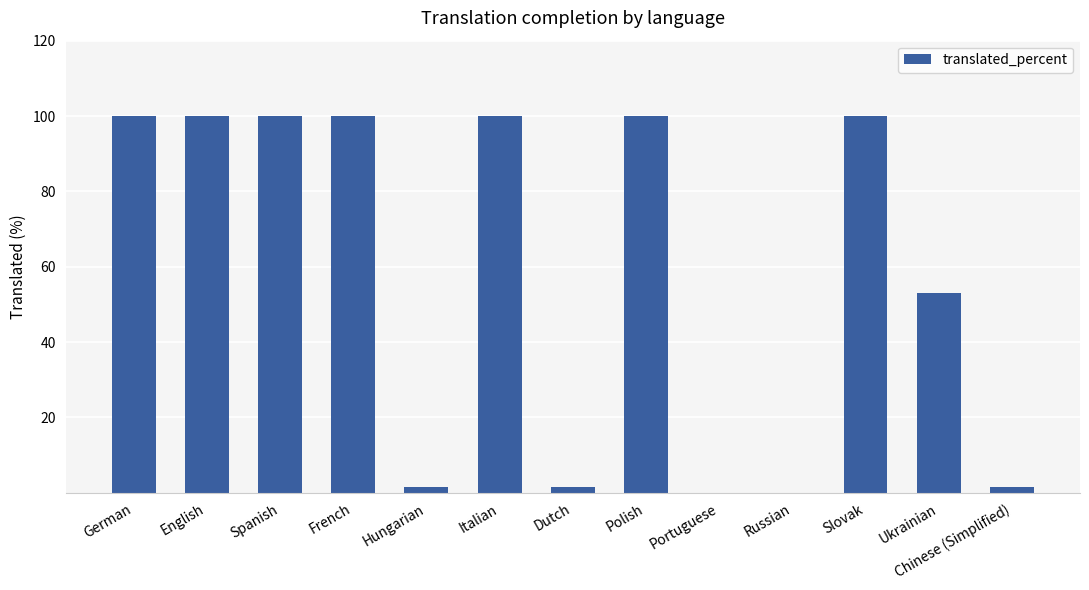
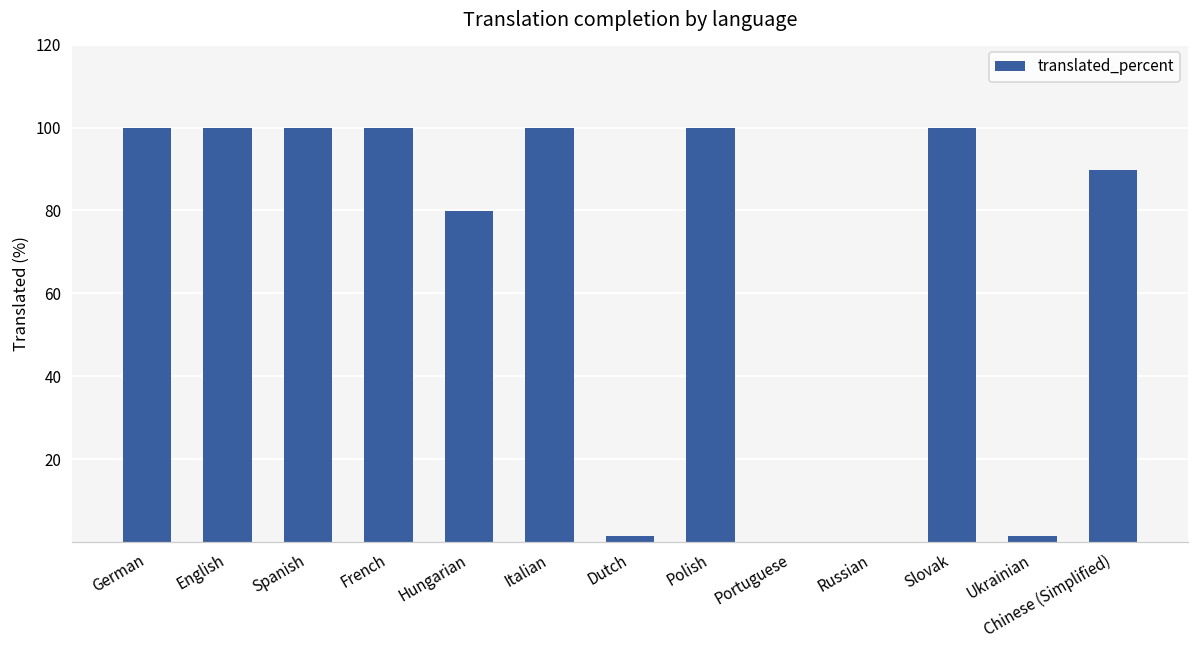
Hungarian: 1 -> 80
Ukrainian: 53 -> 1
Chinese (Simplified): 1 -> 90
